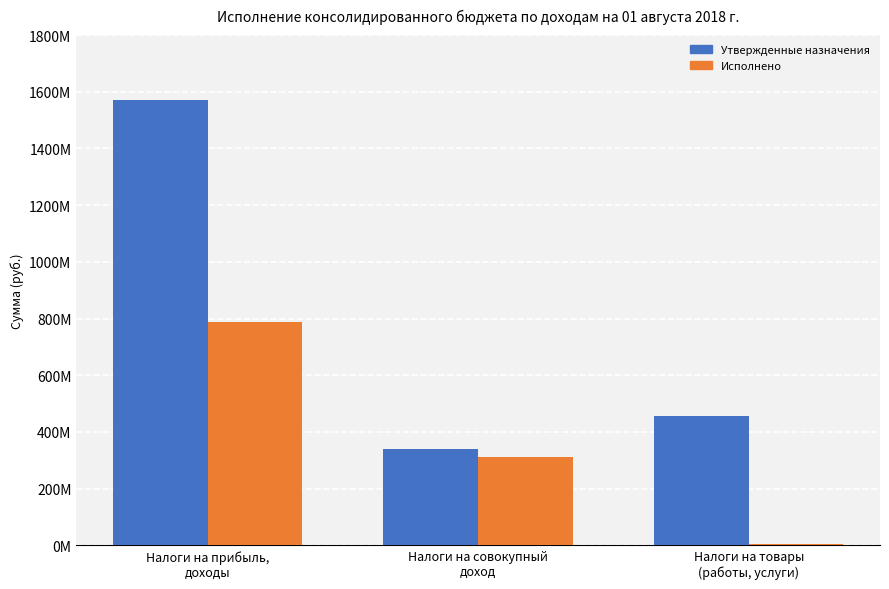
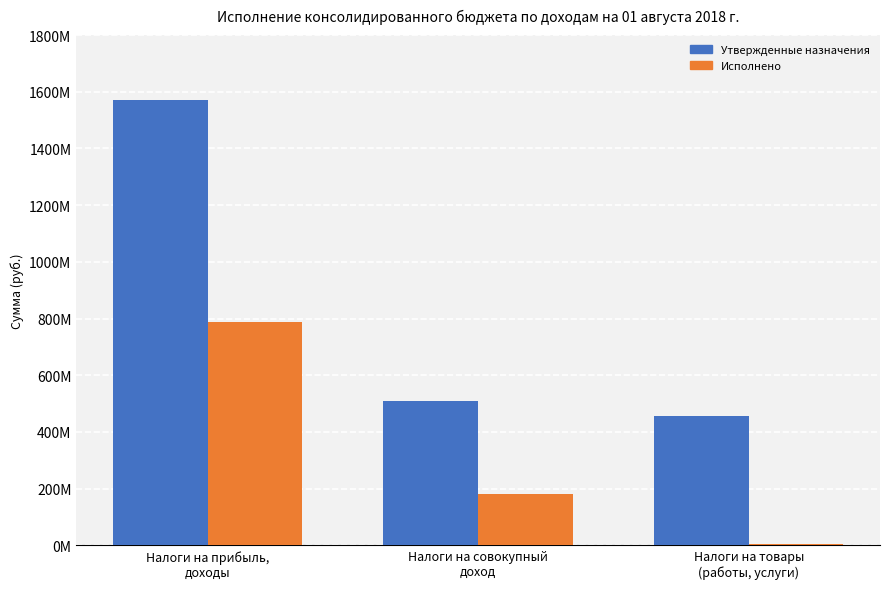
Утвержденные назначения, Налоги на совокупный доход: 340000000 -> 510000000
Исполнено, Налоги на совокупный доход: 310000000 -> 180000000
